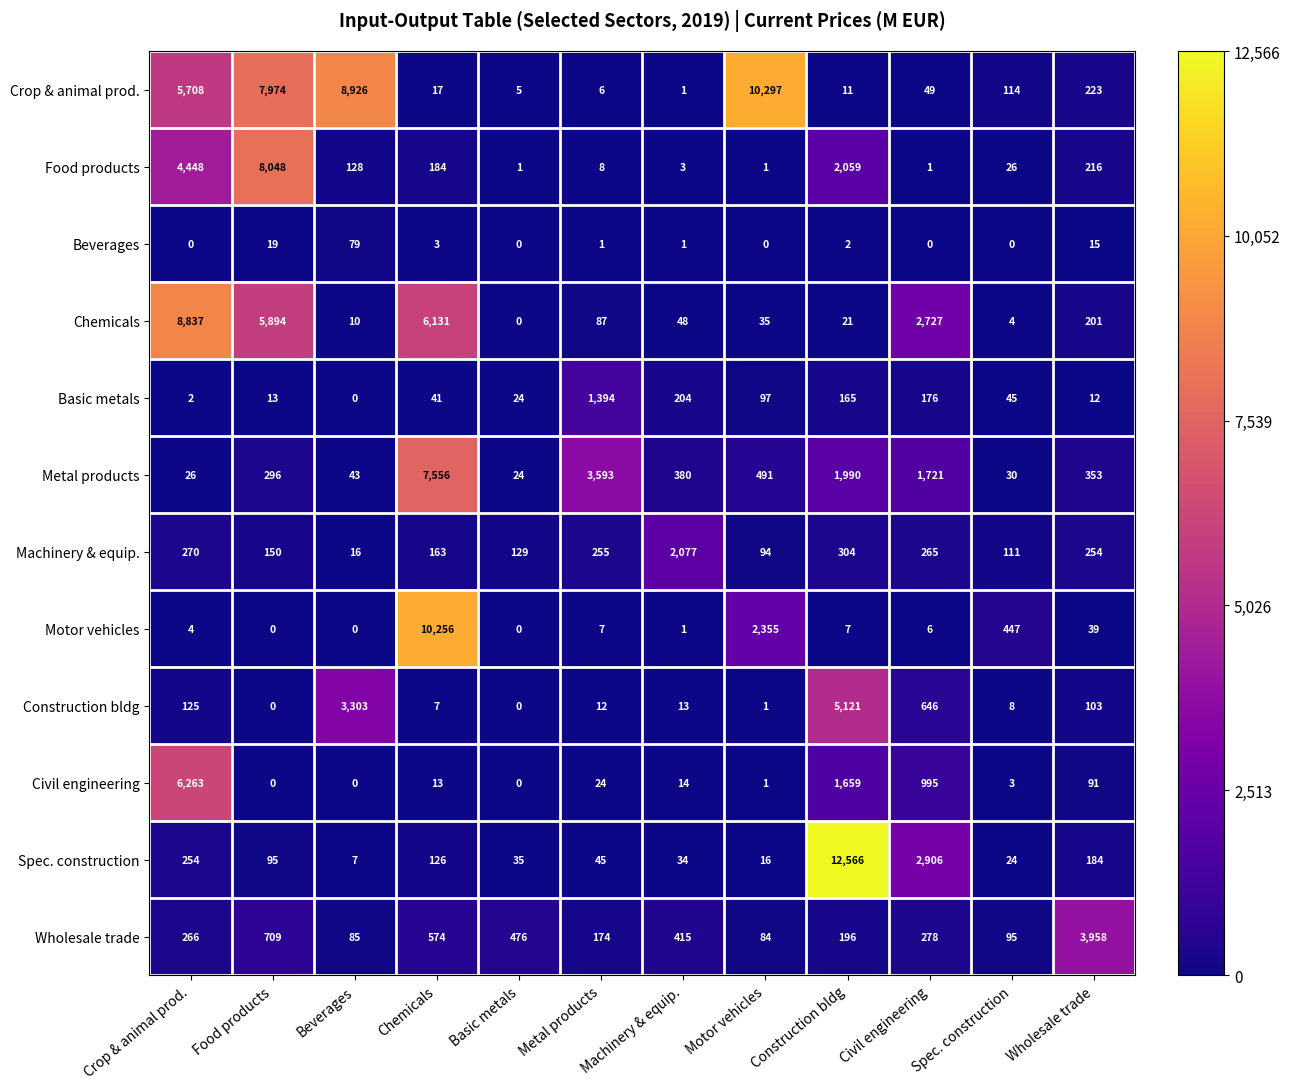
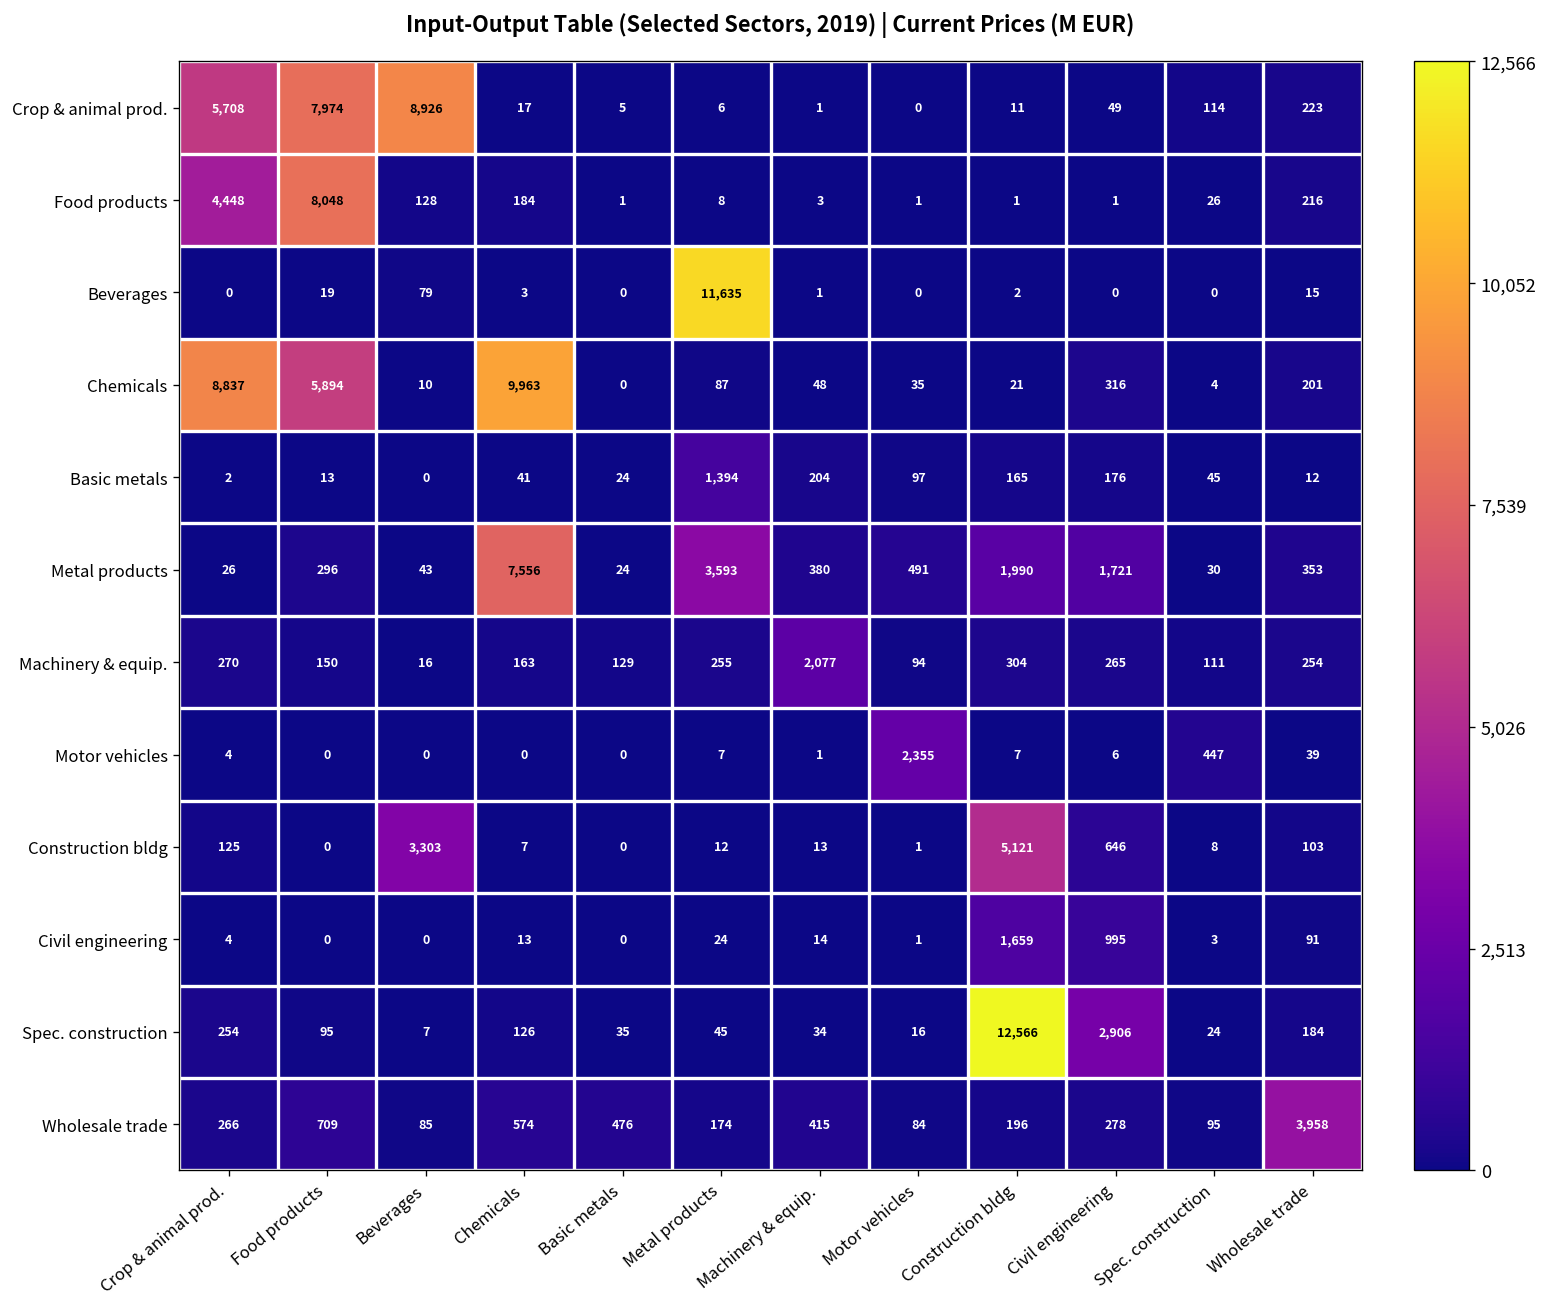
Crop & animal prod., Motor vehicles: 10,297 -> 0
Food products, Construction bldg: 2,059 -> 1
Beverages, Metal products: 1 -> 11,635
Chemicals, Chemicals: 6,131 -> 9,963
Chemicals, Civil engineering: 2,727 -> 316
Motor vehicles, Chemicals: 10,256 -> 0
Civil engineering, Crop & animal prod.: 6,263 -> 4
